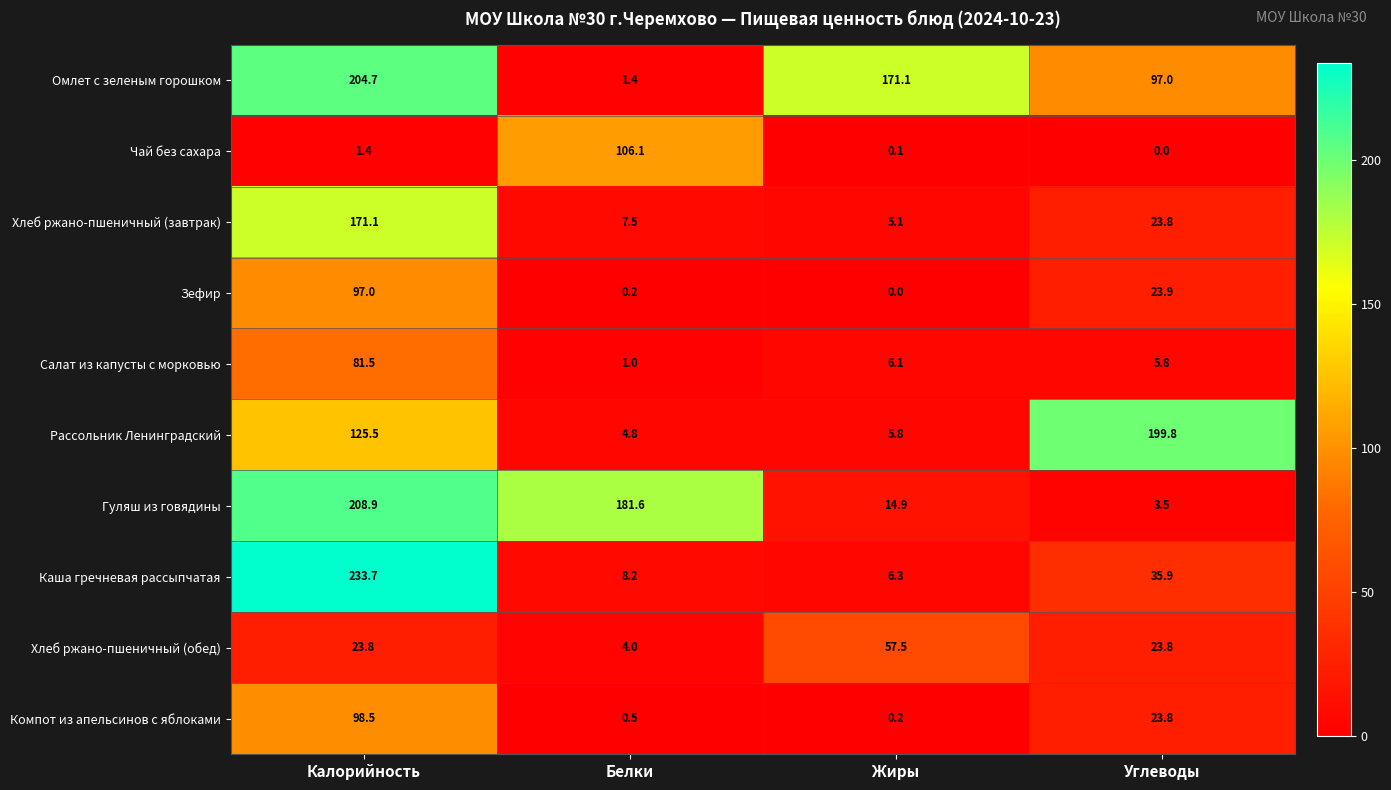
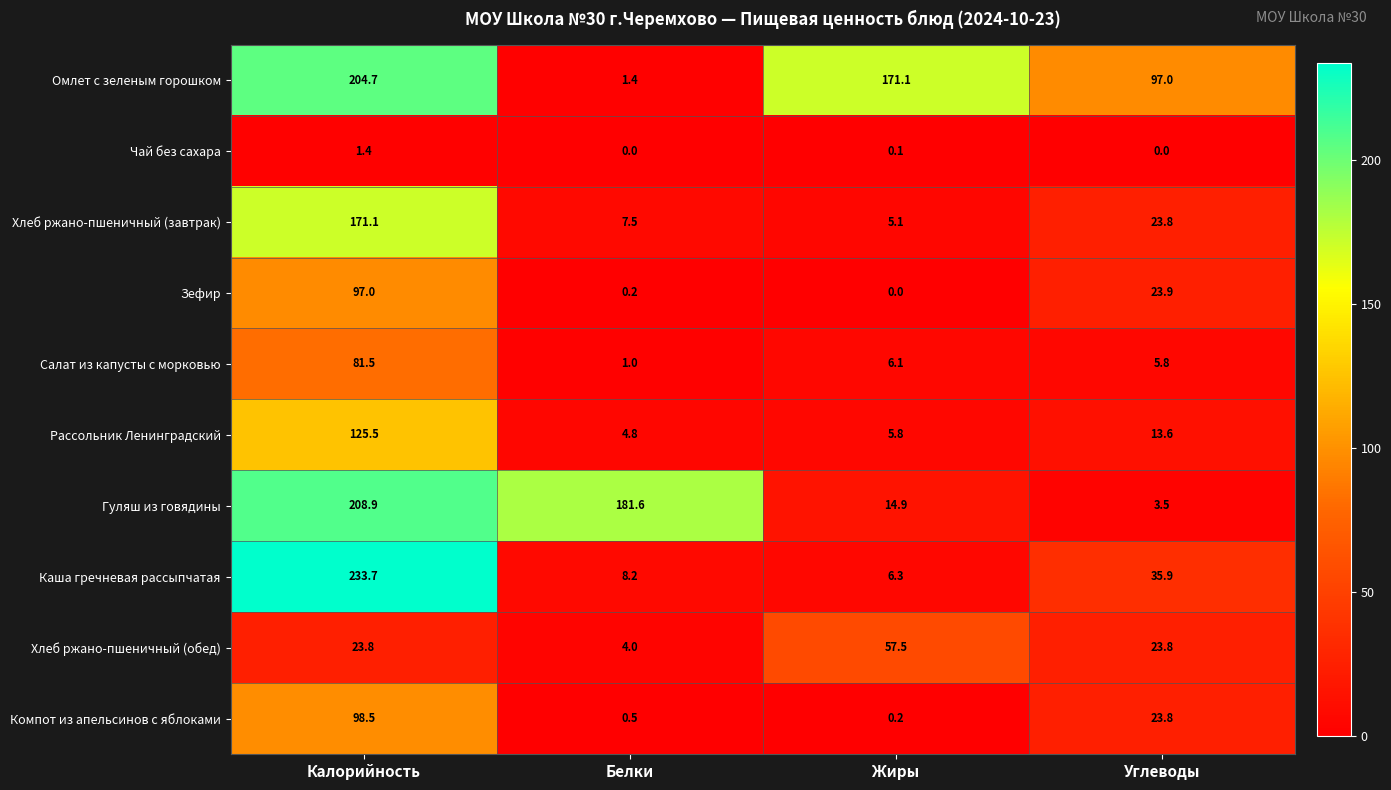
Чай без сахара, Белки: 106.1 -> 0.0
Рассольник Ленинградский, Углеводы: 199.8 -> 13.6
